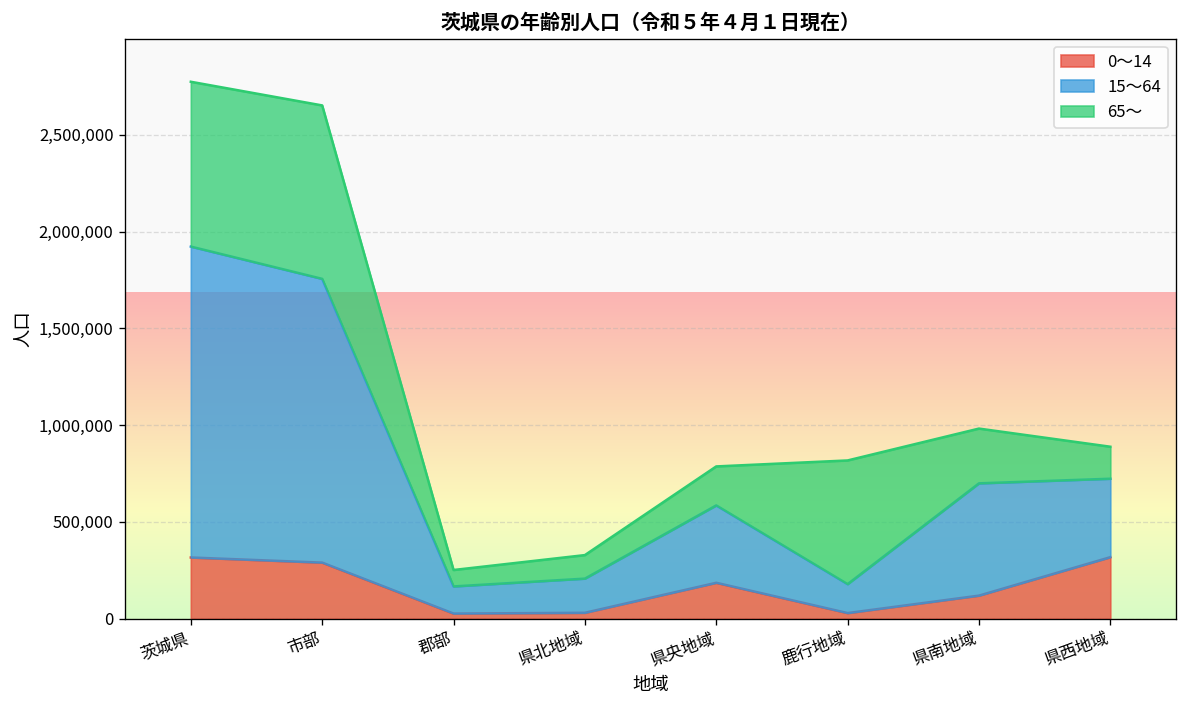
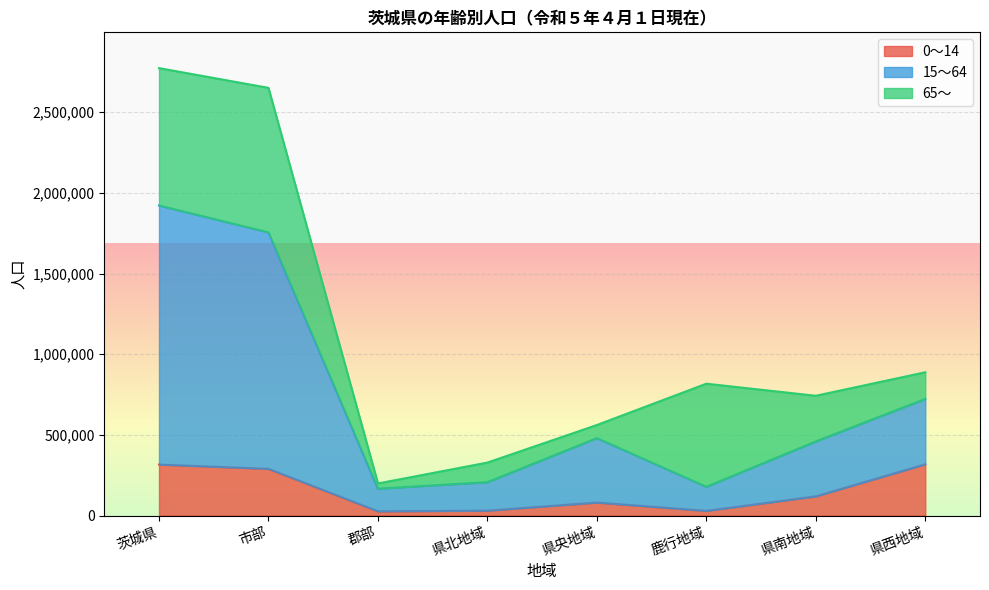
65～, 郡部: 80,000 -> 30,000
0～14, 県央地域: 190,000 -> 80,000
65～, 県央地域: 200,000 -> 80,000
15～64, 県南地域: 580,000 -> 340,000
